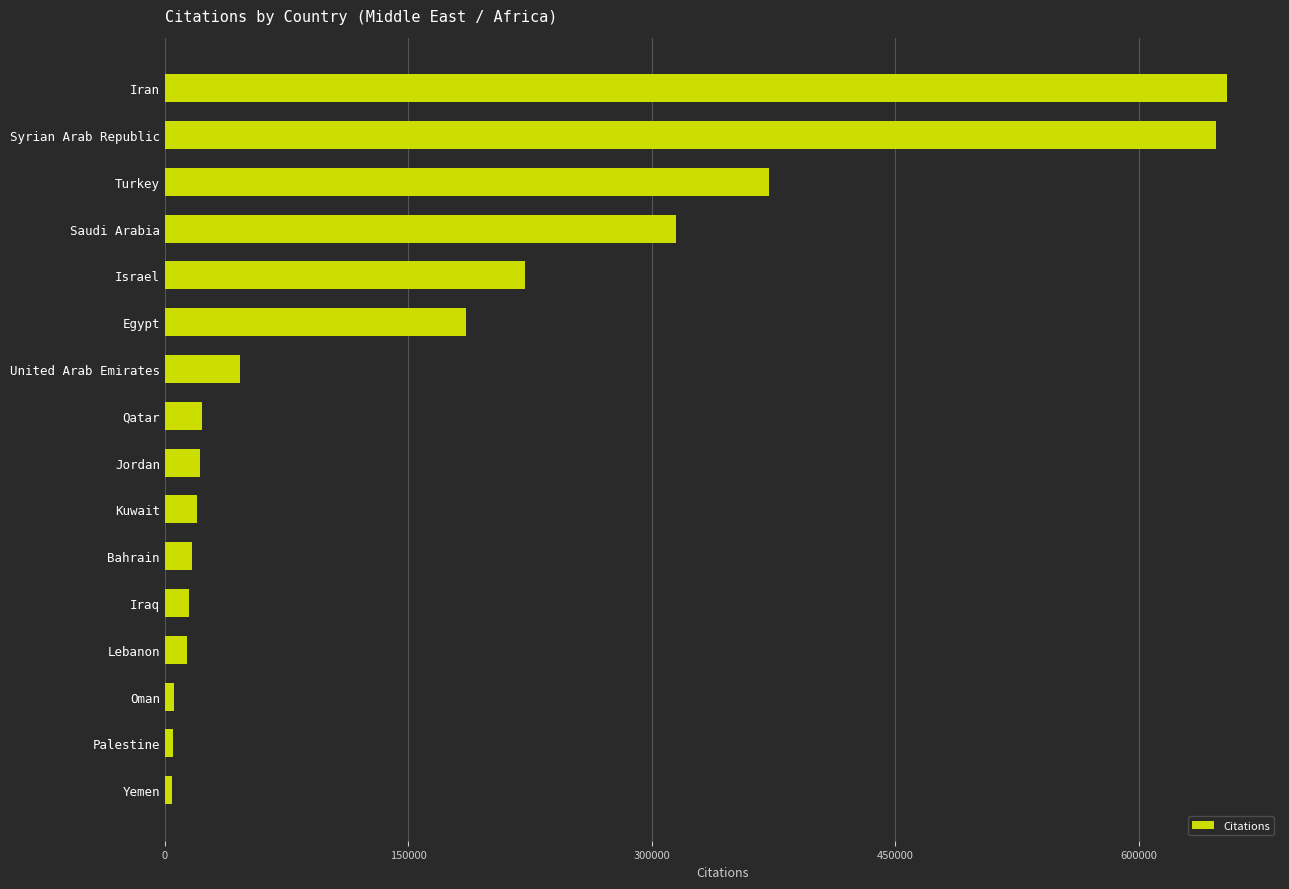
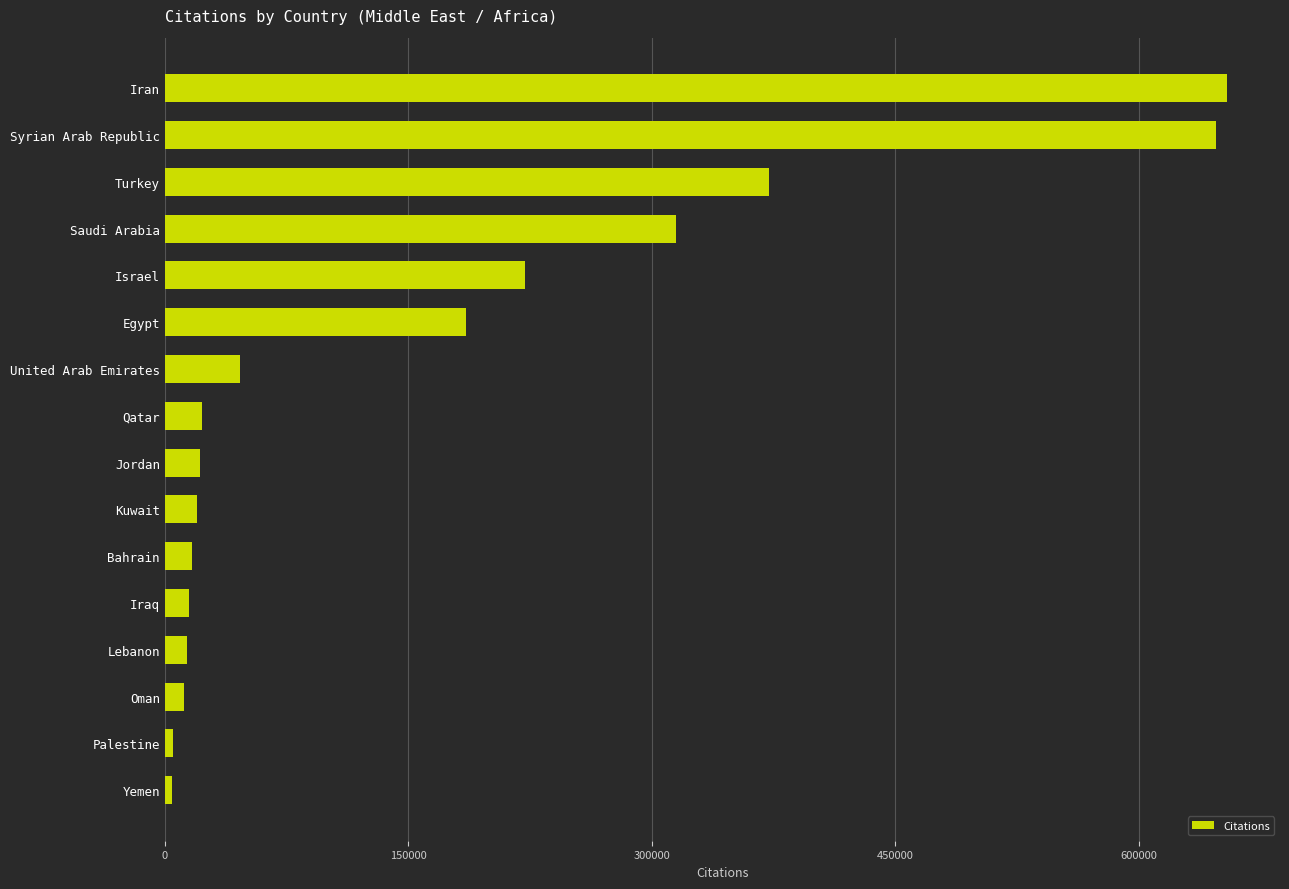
Oman: 6000 -> 12000
